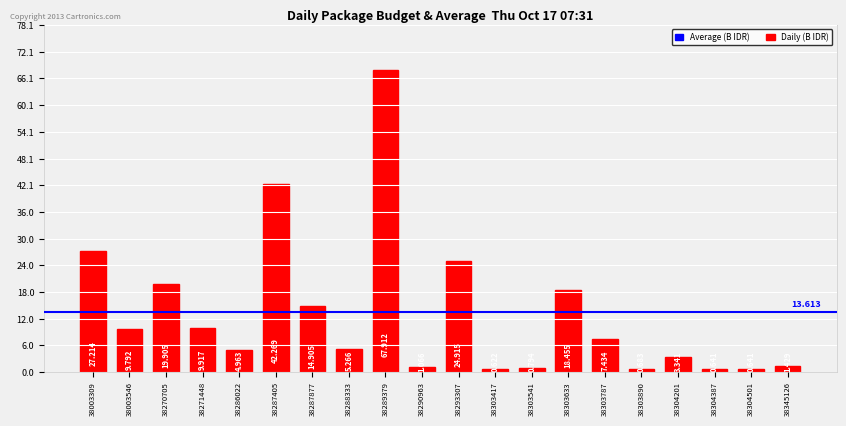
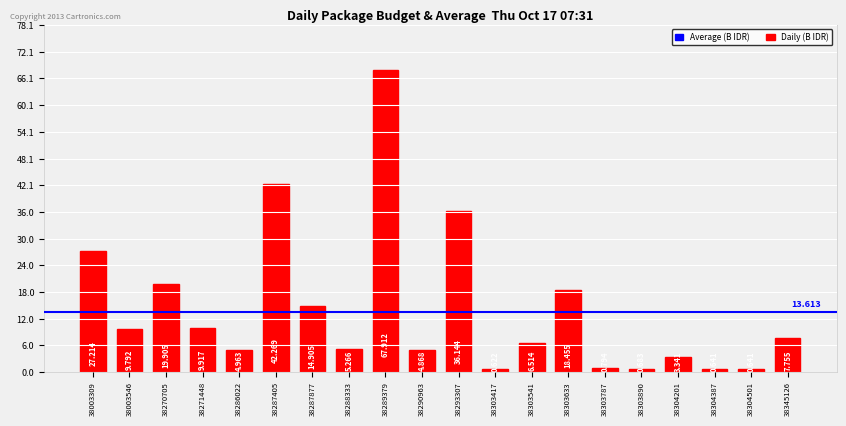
38290963: 1 -> 5
38293307: 24.915 -> 36.144
38303541: 1 -> 7
38303787: 7 -> 1
38345126: 1 -> 8
